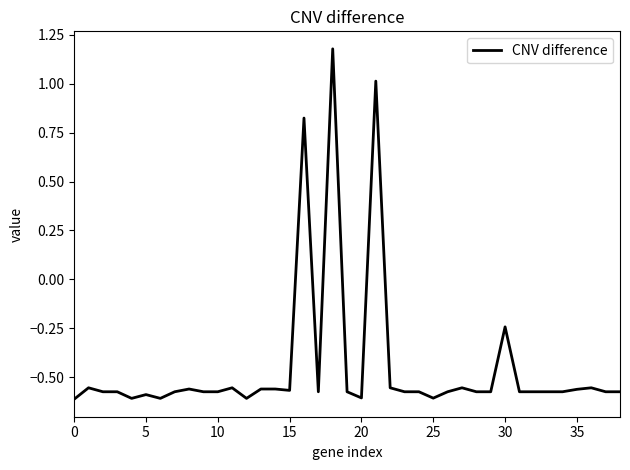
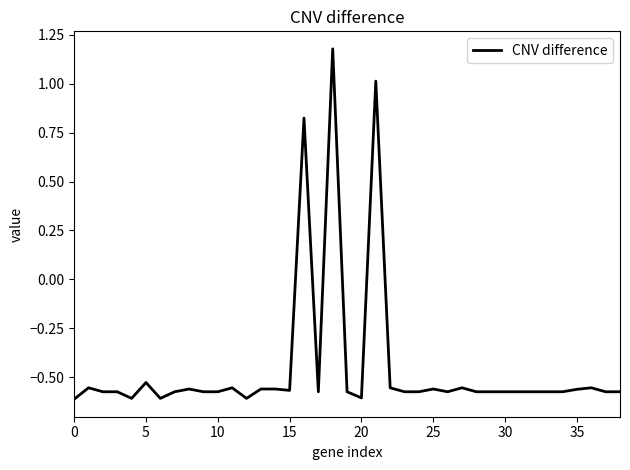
5: -0.59 -> -0.53
25: -0.61 -> -0.56
30: -0.24 -> -0.58
